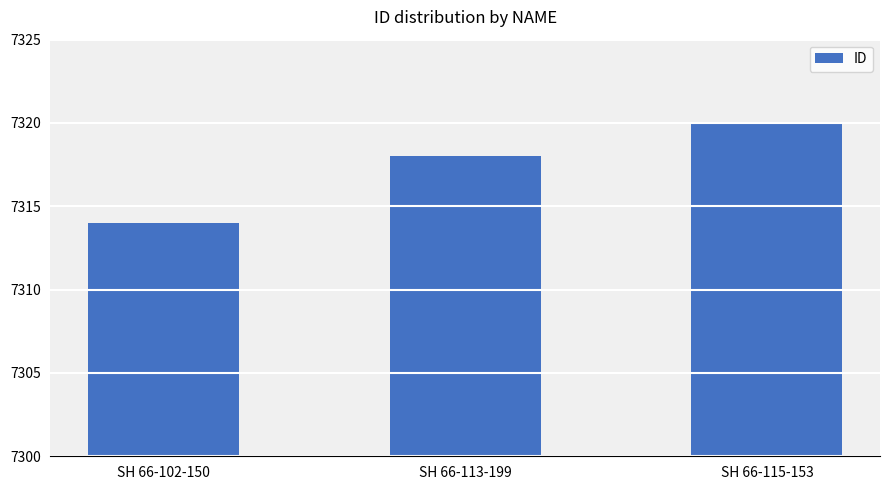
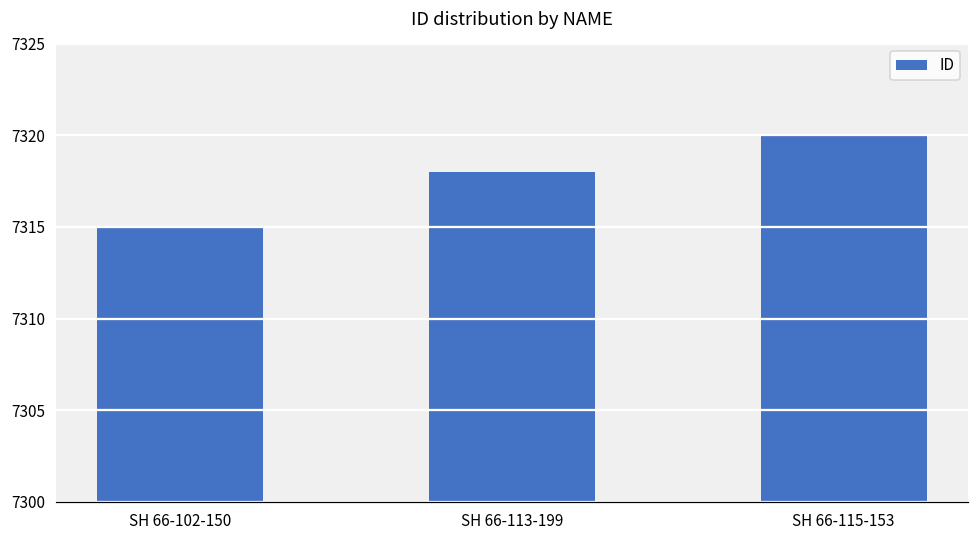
SH 66-102-150: 7314 -> 7315
